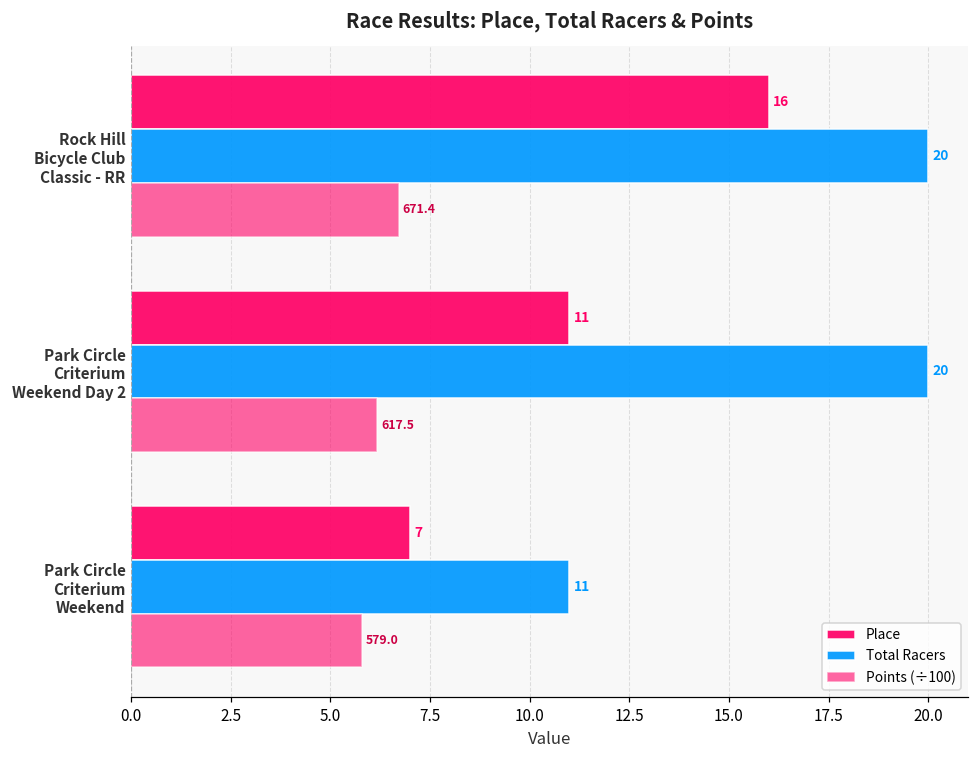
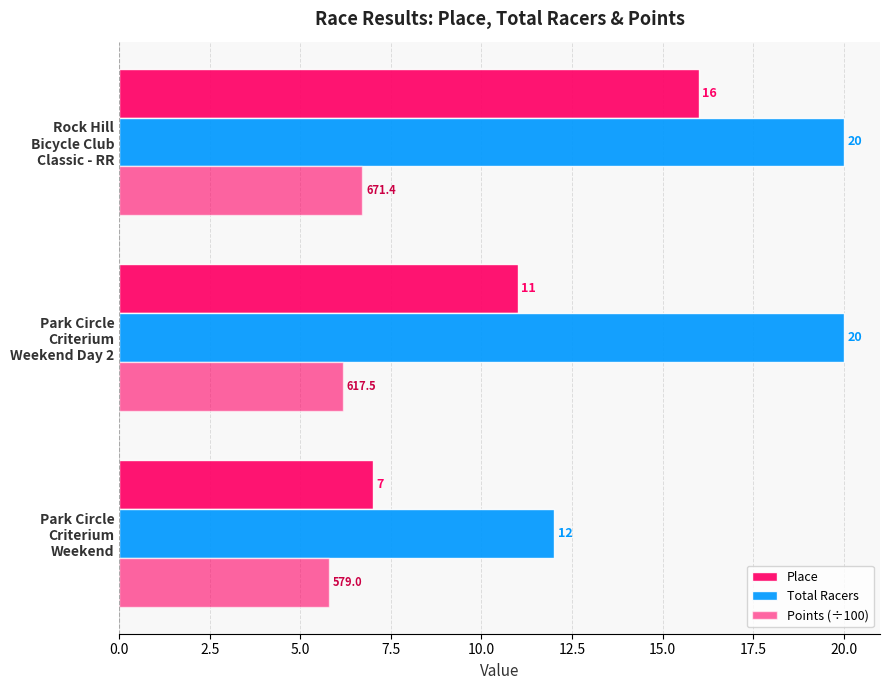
Total Racers, Park Circle Criterium Weekend: 11 -> 12
